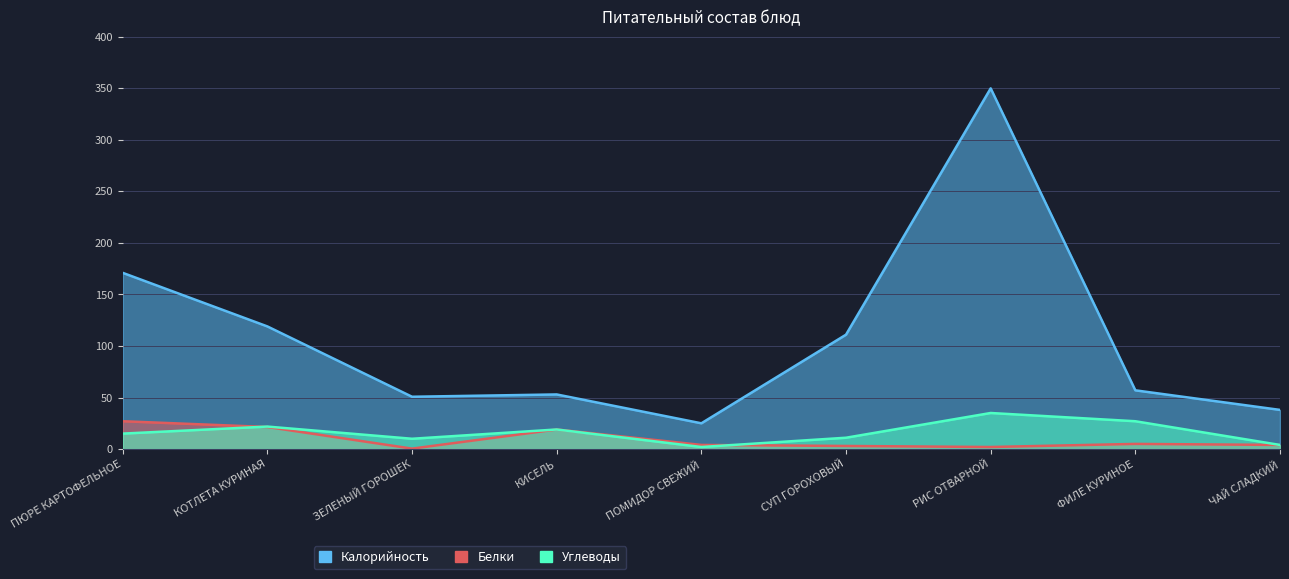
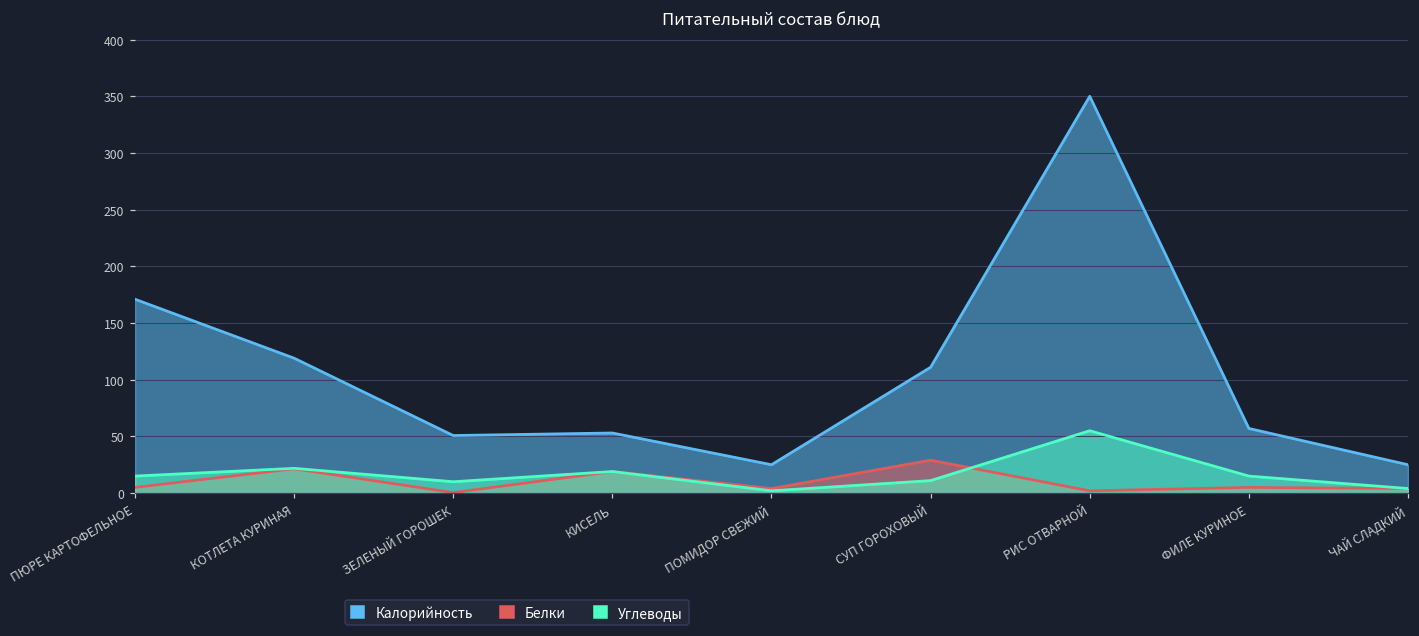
Белки, ПЮРЕ КАРТОФЕЛЬНОЕ: 27 -> 5
Белки, СУП ГОРОХОВЫЙ: 3 -> 29
Углеводы, РИС ОТВАРНОЙ: 35 -> 55
Углеводы, ФИЛЕ КУРИНОЕ: 27 -> 15
Калорийность, ЧАЙ СЛАДКИЙ: 38 -> 25
